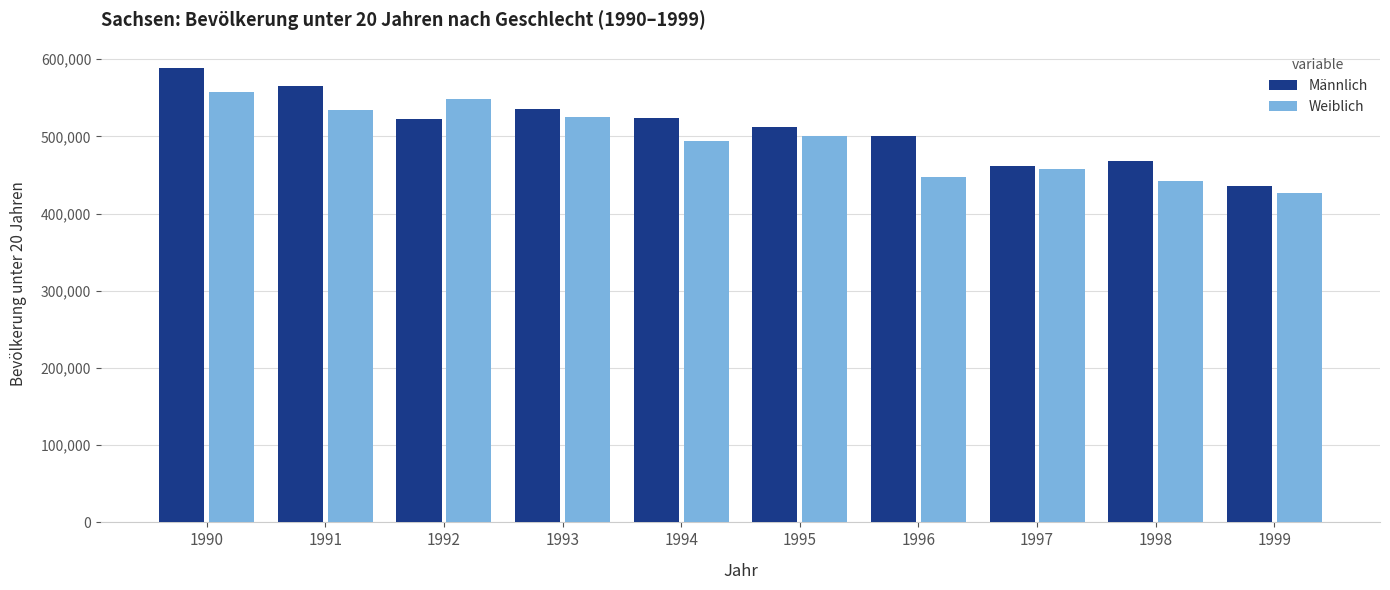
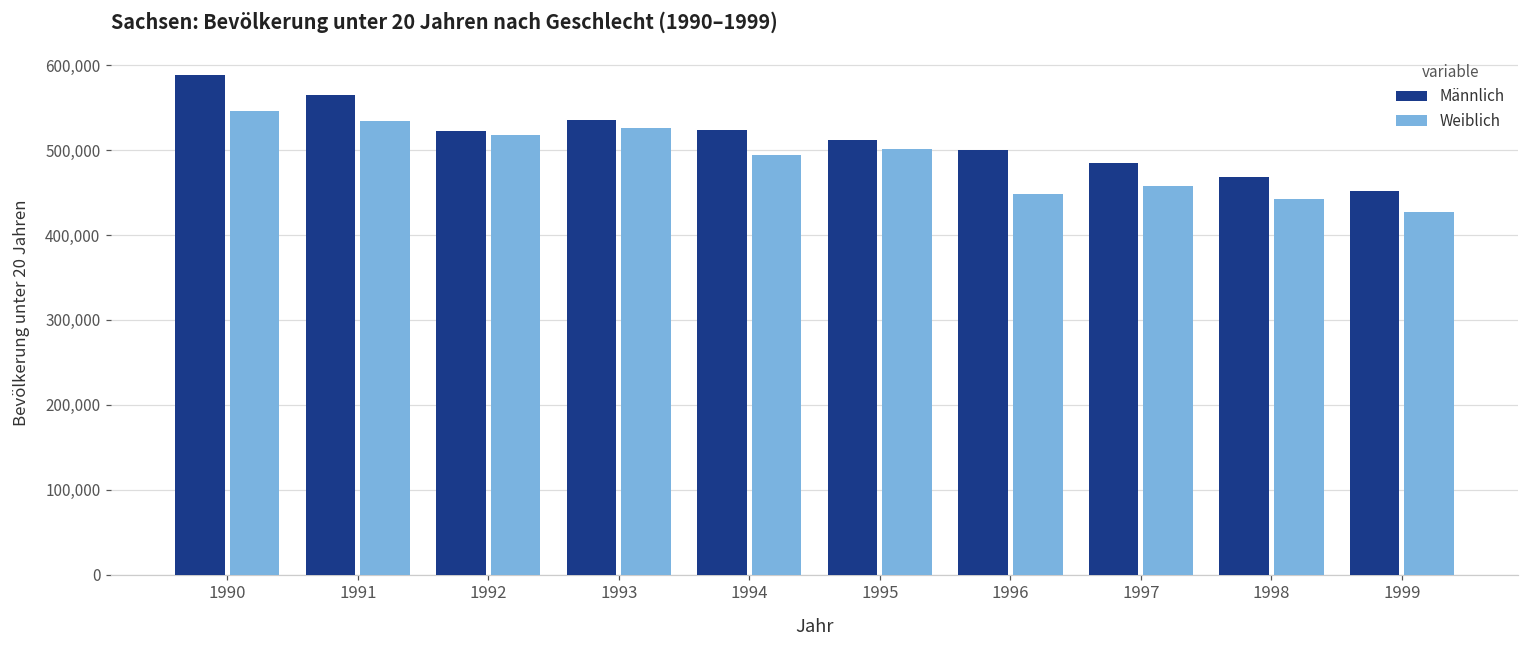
Weiblich, 1990: 560,000 -> 550,000
Weiblich, 1992: 550,000 -> 520,000
Männlich, 1997: 460,000 -> 490,000
Männlich, 1999: 440,000 -> 450,000
